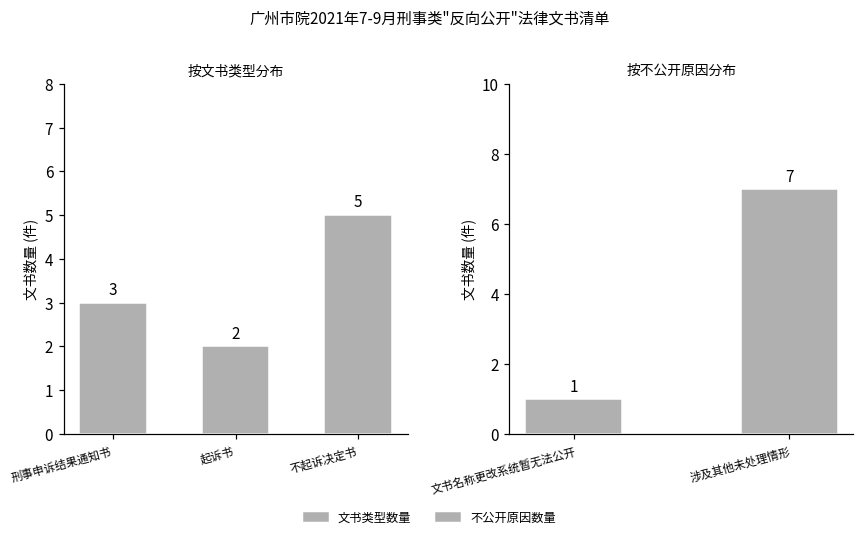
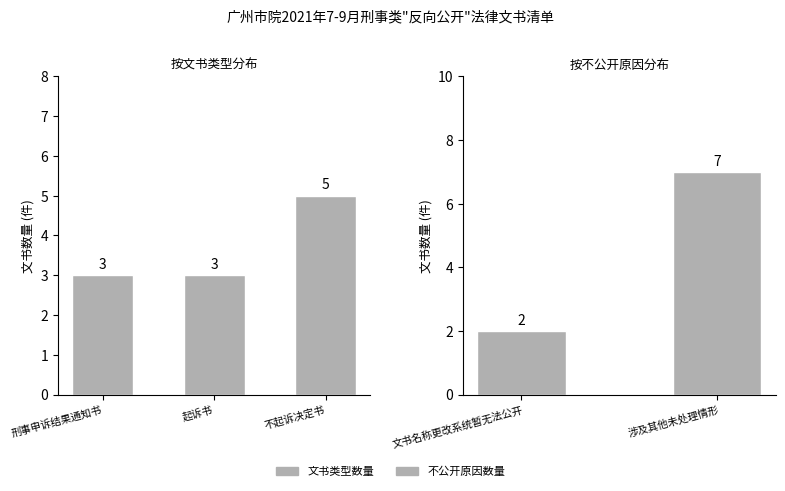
按文书类型分布, 起诉书: 2 -> 3
按不公开原因分布, 文书名称更改系统暂无法公开: 1 -> 2
